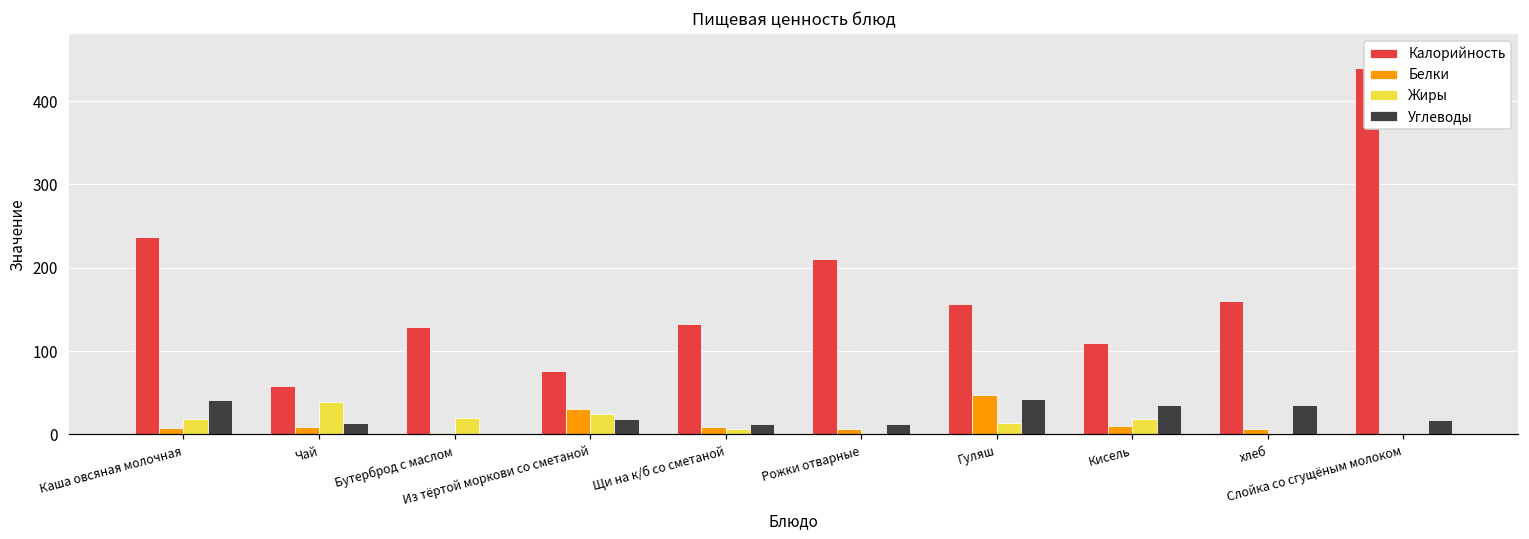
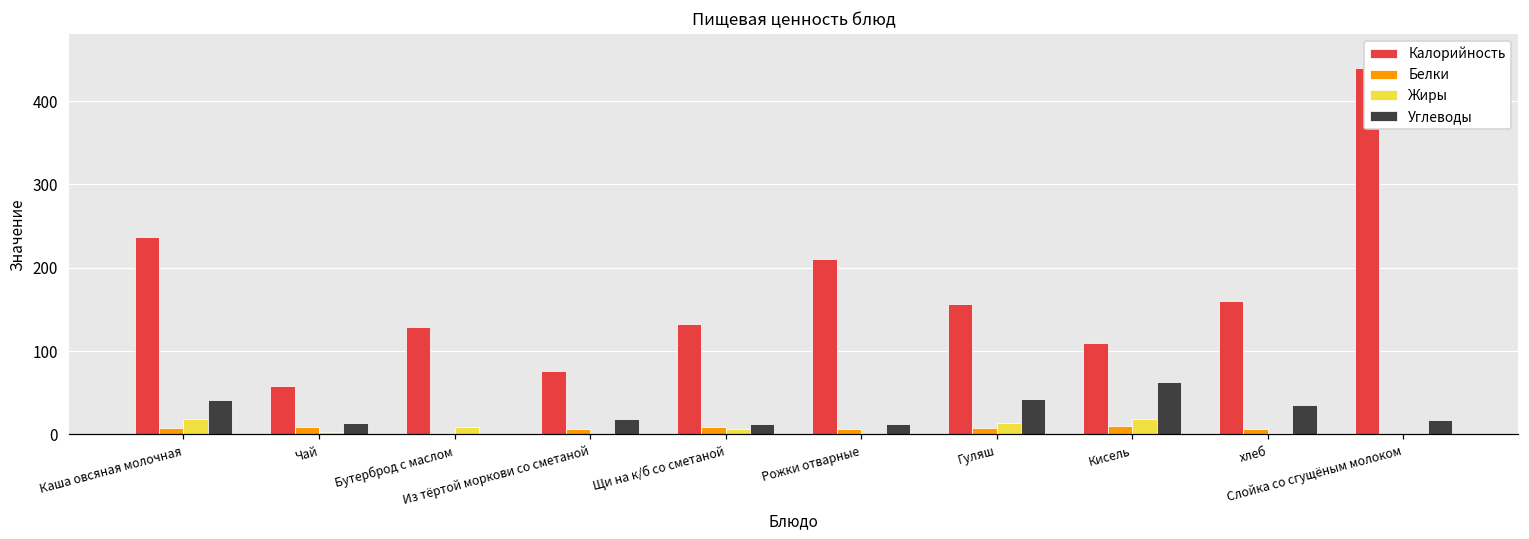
Жиры, Чай: 40 -> 0
Жиры, Бутерброд с маслом: 20 -> 10
Белки, Из тёртой моркови со сметаной: 30 -> 10
Жиры, Из тёртой моркови со сметаной: 30 -> 0
Белки, Гуляш: 50 -> 10
Углеводы, Кисель: 40 -> 60
